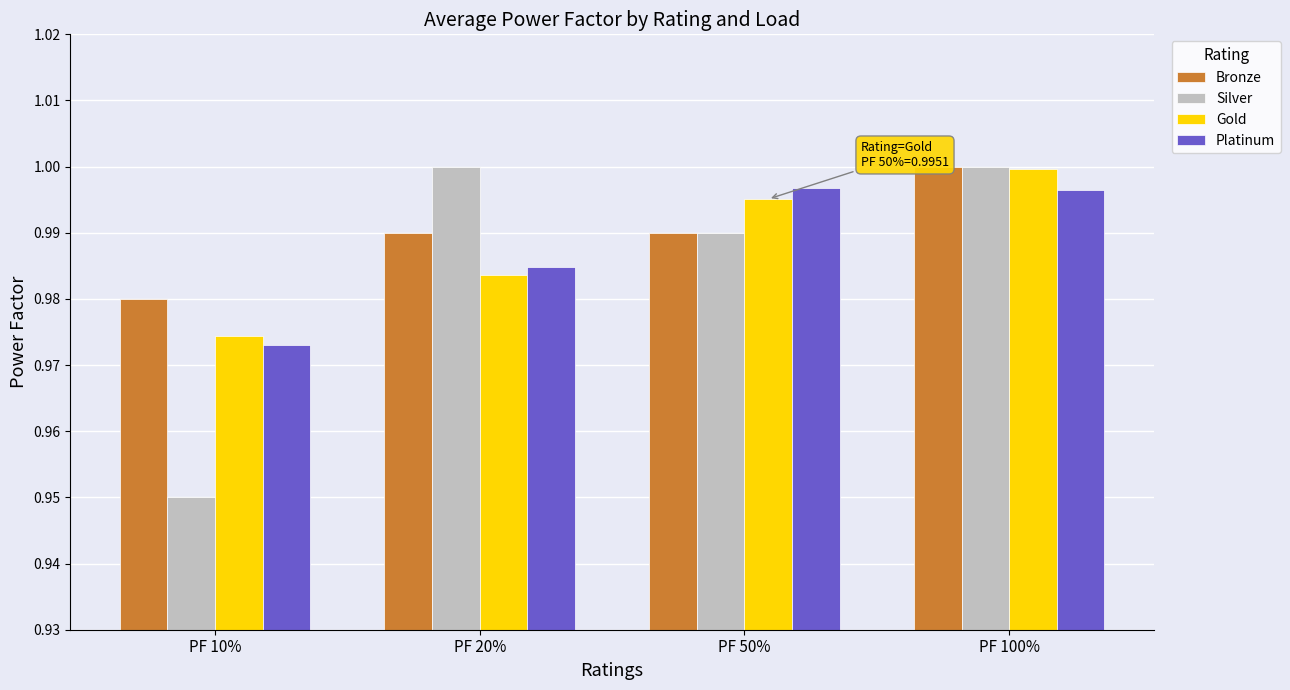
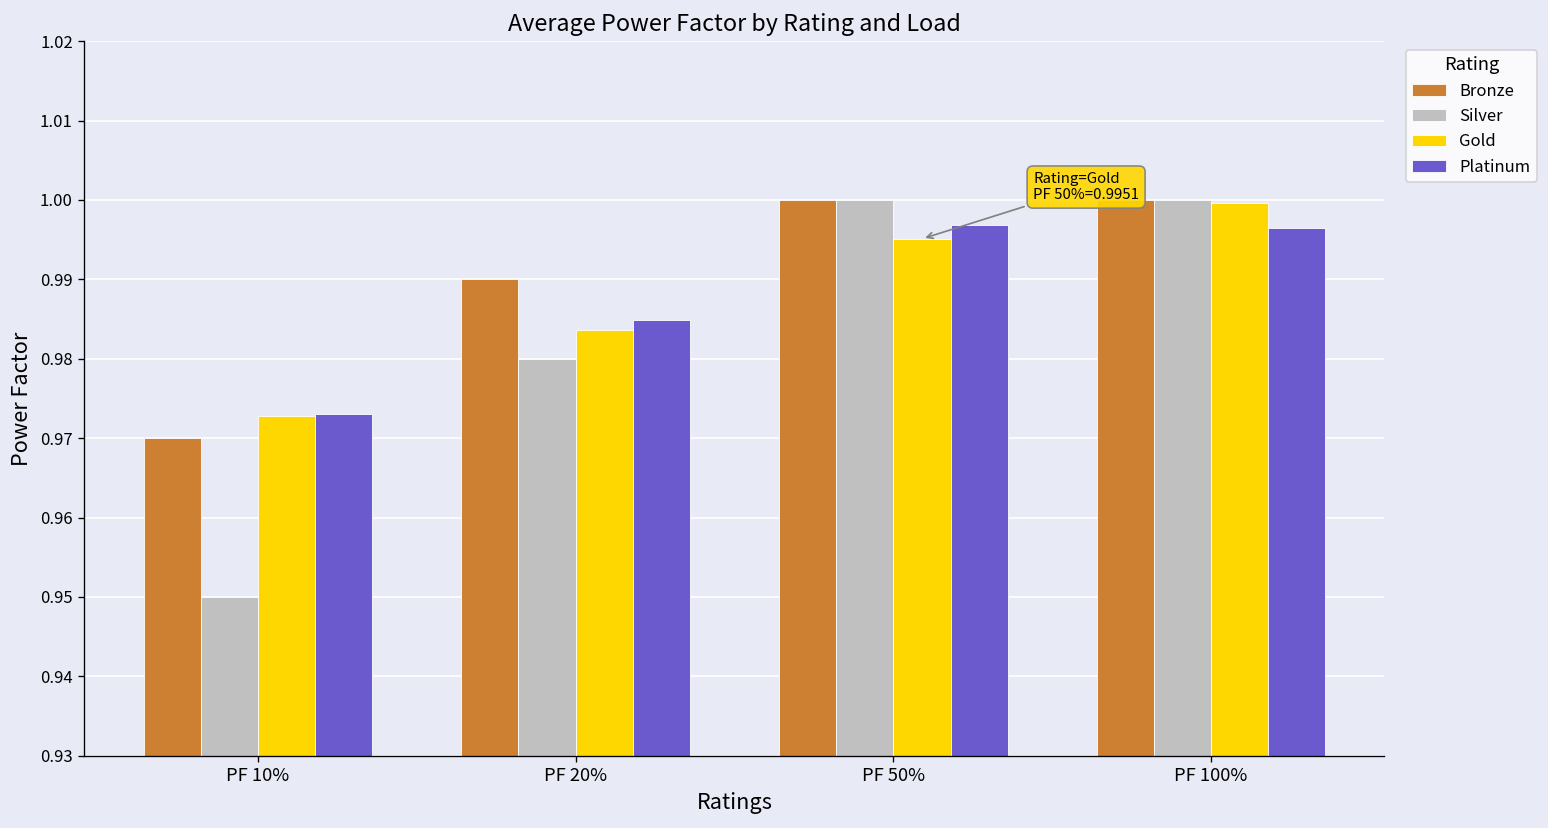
Bronze, PF 10%: 0.98 -> 0.97
Gold, PF 10%: 0.974 -> 0.973
Silver, PF 20%: 1.00 -> 0.98
Bronze, PF 50%: 0.99 -> 1.00
Silver, PF 50%: 0.99 -> 1.00
